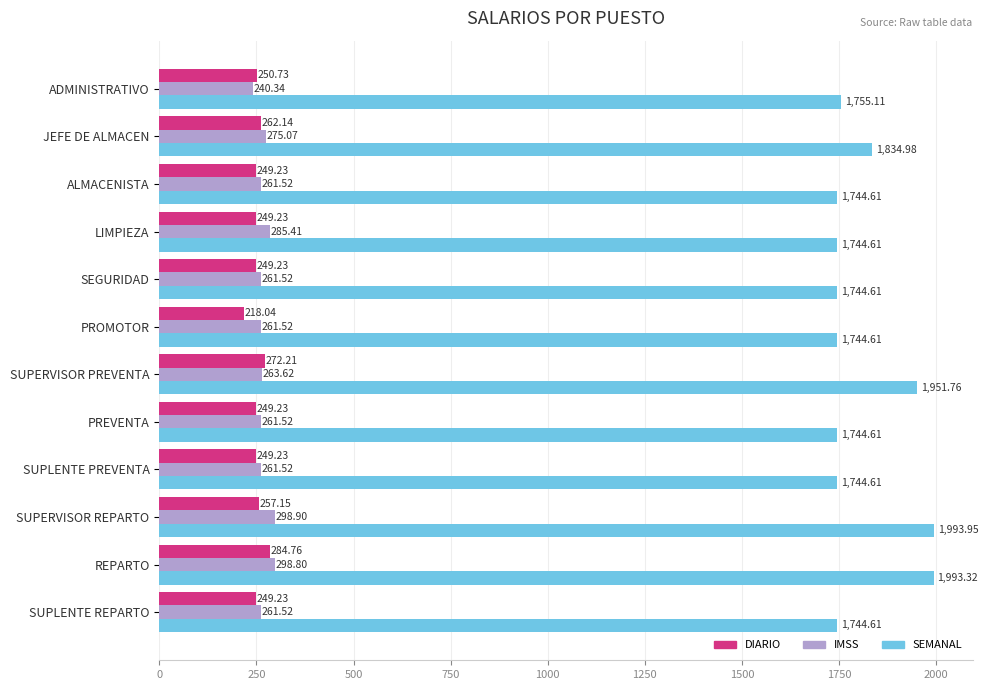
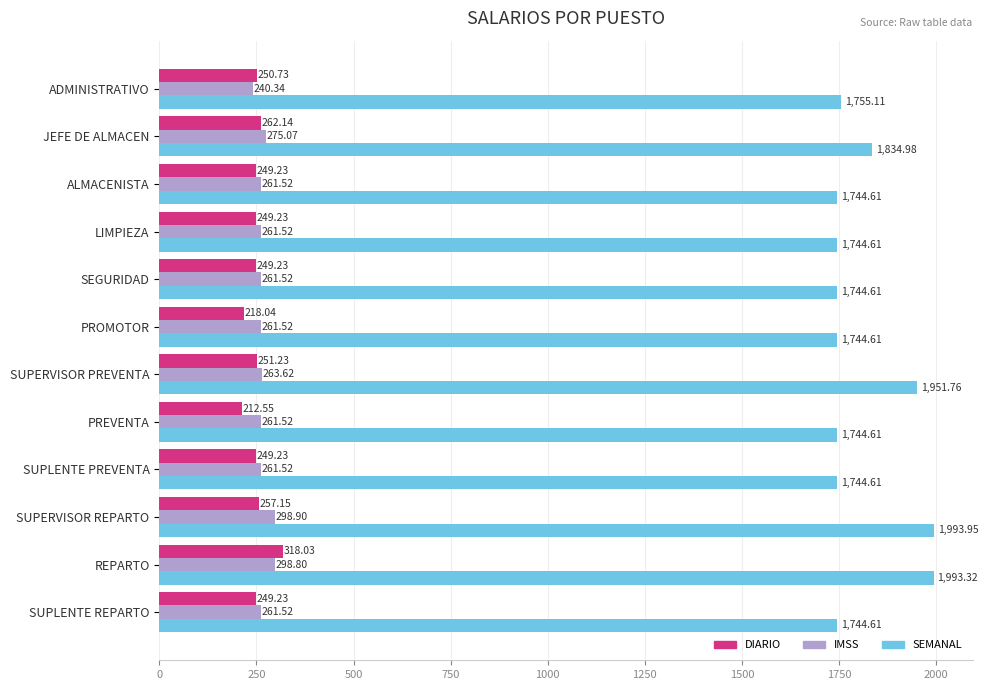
IMSS, LIMPIEZA: 285.41 -> 261.52
DIARIO, SUPERVISOR PREVENTA: 272.21 -> 251.23
DIARIO, PREVENTA: 249.23 -> 212.55
DIARIO, REPARTO: 284.76 -> 318.03
